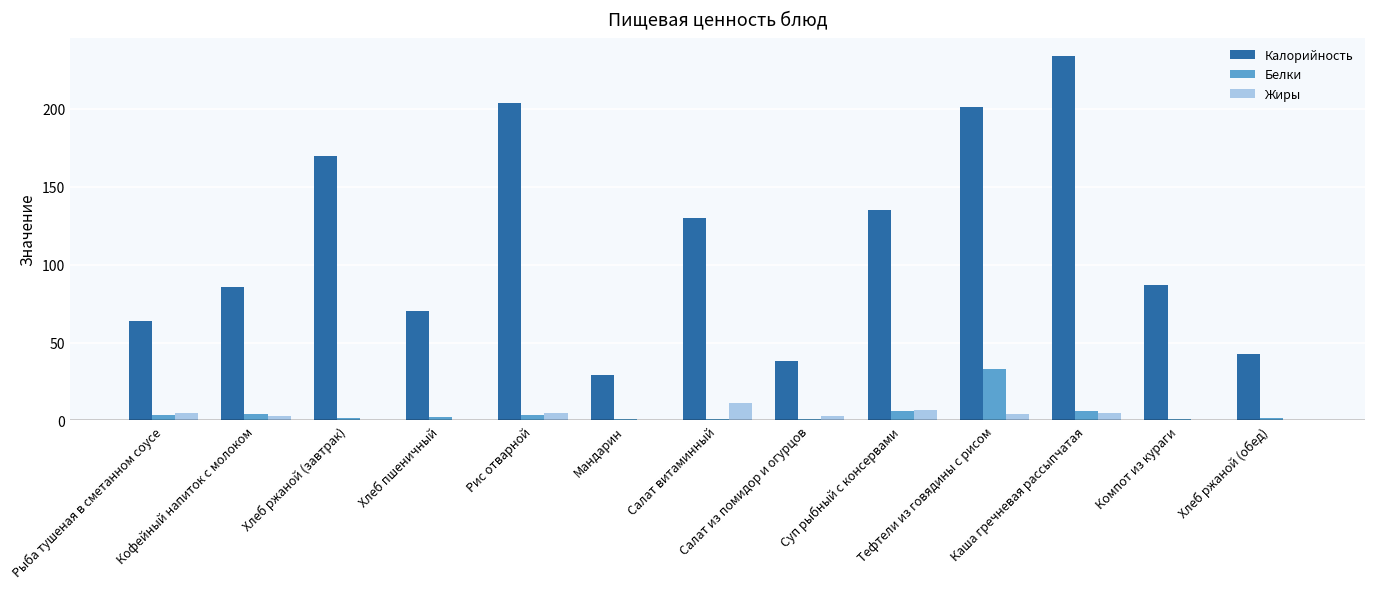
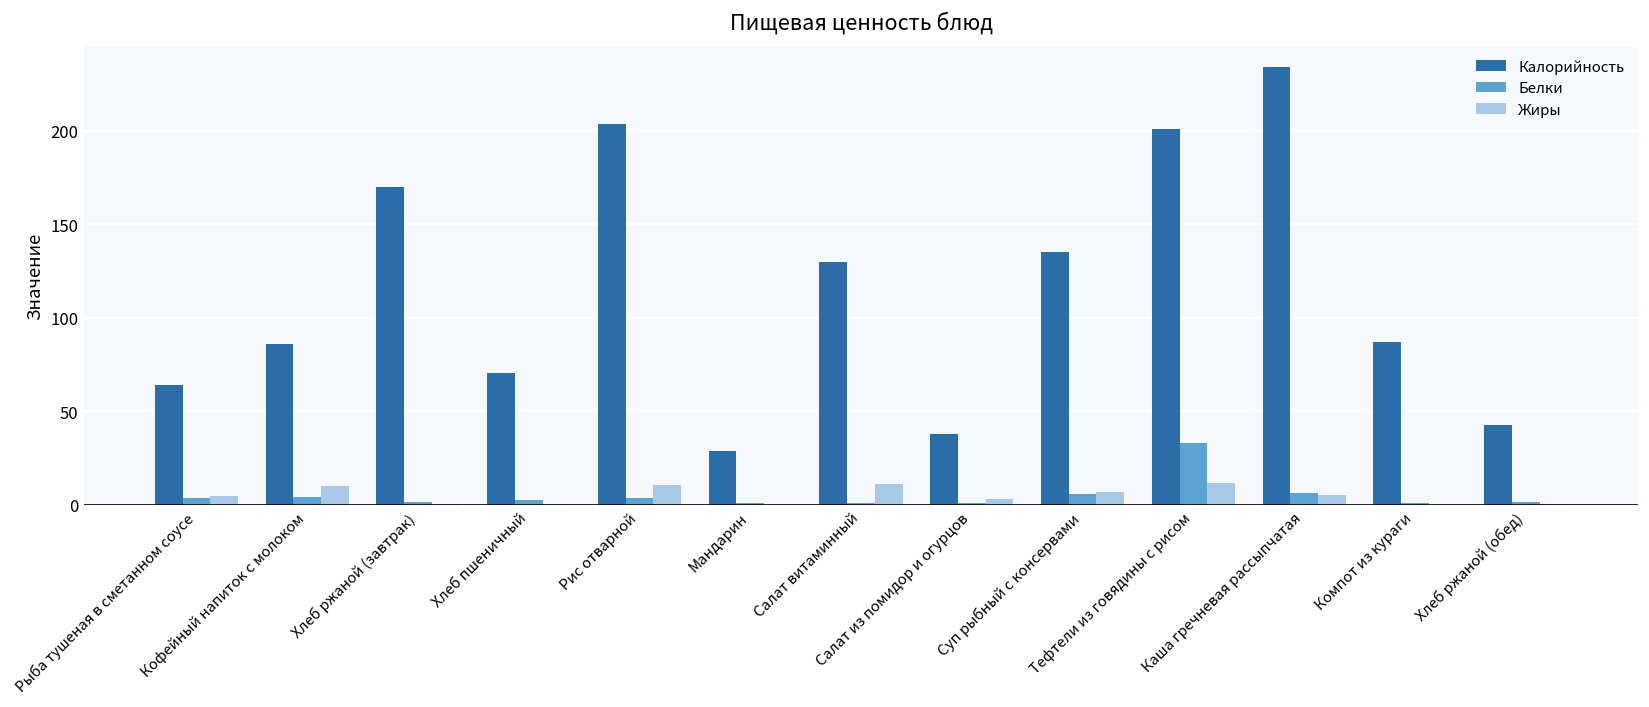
Жиры, Кофейный напиток с молоком: 3 -> 10
Жиры, Рис отварной: 5 -> 11
Жиры, Тефтели из говядины с рисом: 4 -> 12
